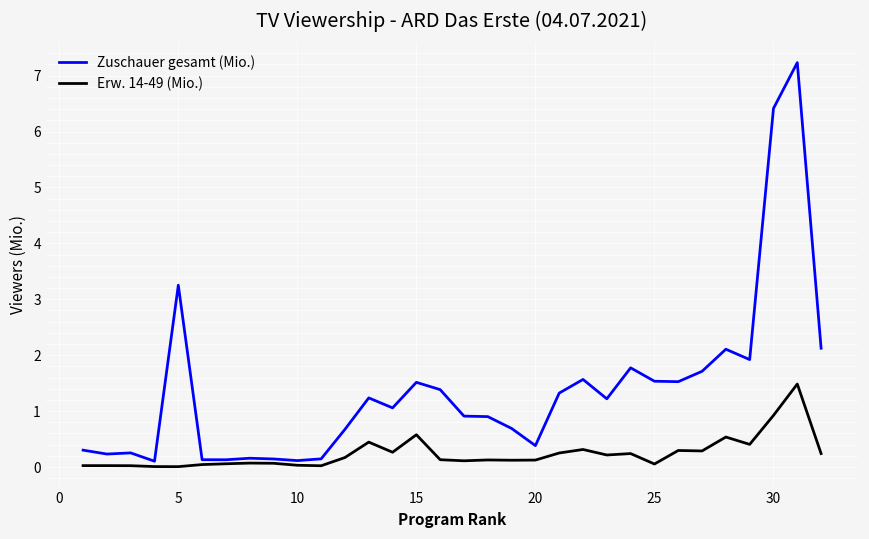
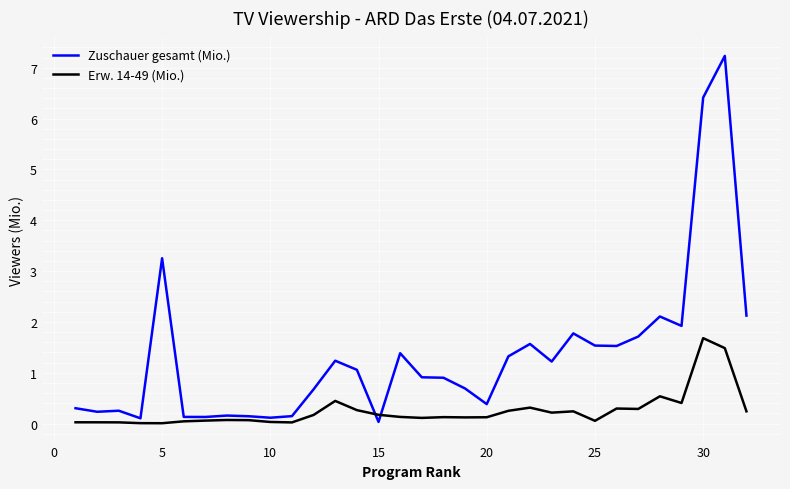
Zuschauer gesamt (Mio.), 15: 1.5 -> 0.0
Erw. 14-49 (Mio.), 15: 0.6 -> 0.2
Erw. 14-49 (Mio.), 30: 0.9 -> 1.7
